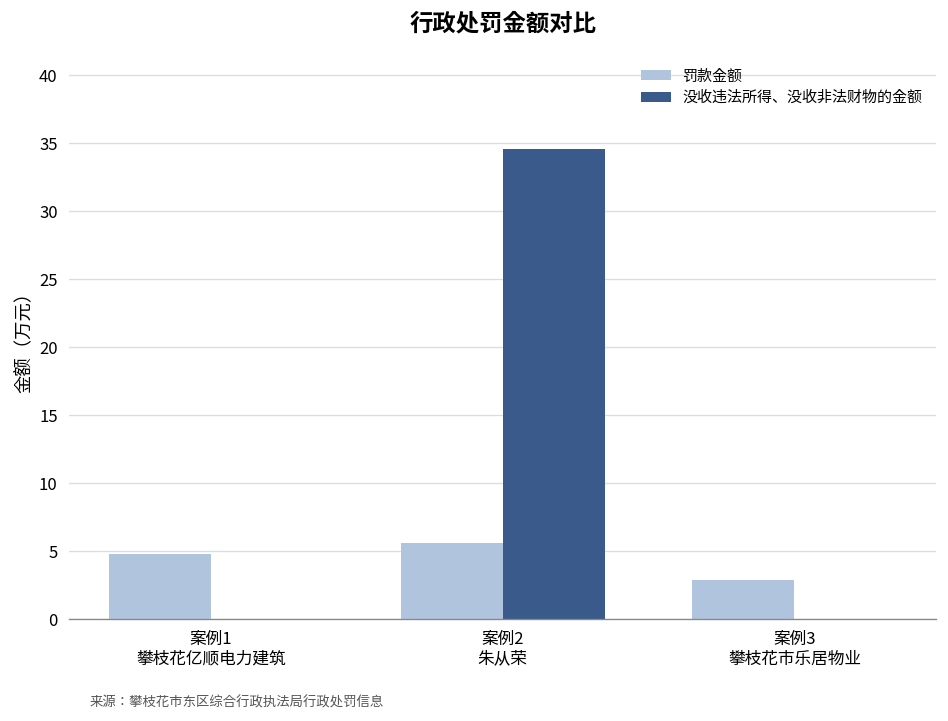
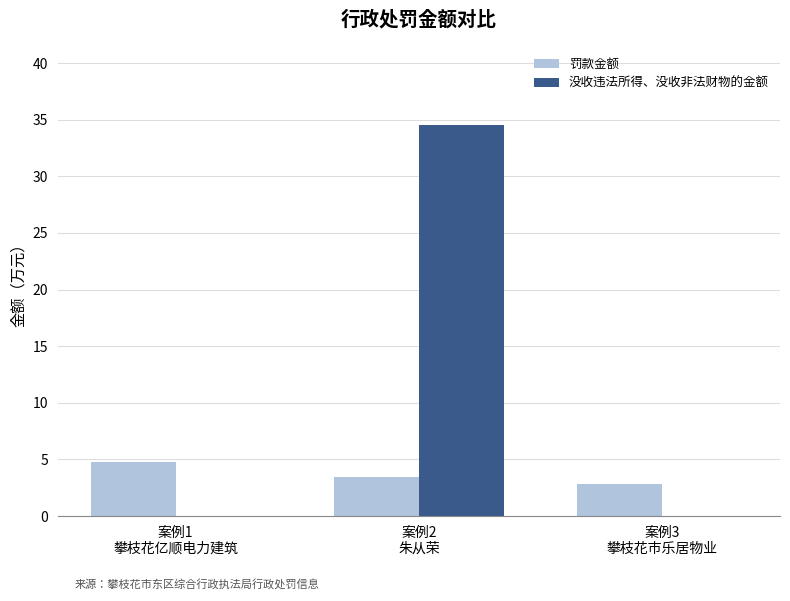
罚款金额, 案例2 朱从荣: 5.6 -> 3.5
